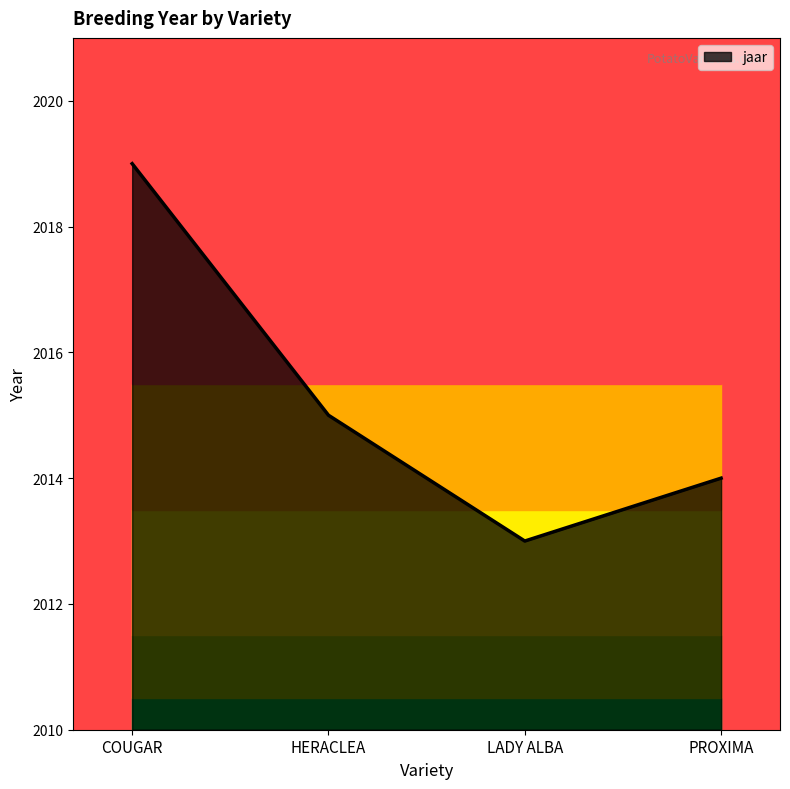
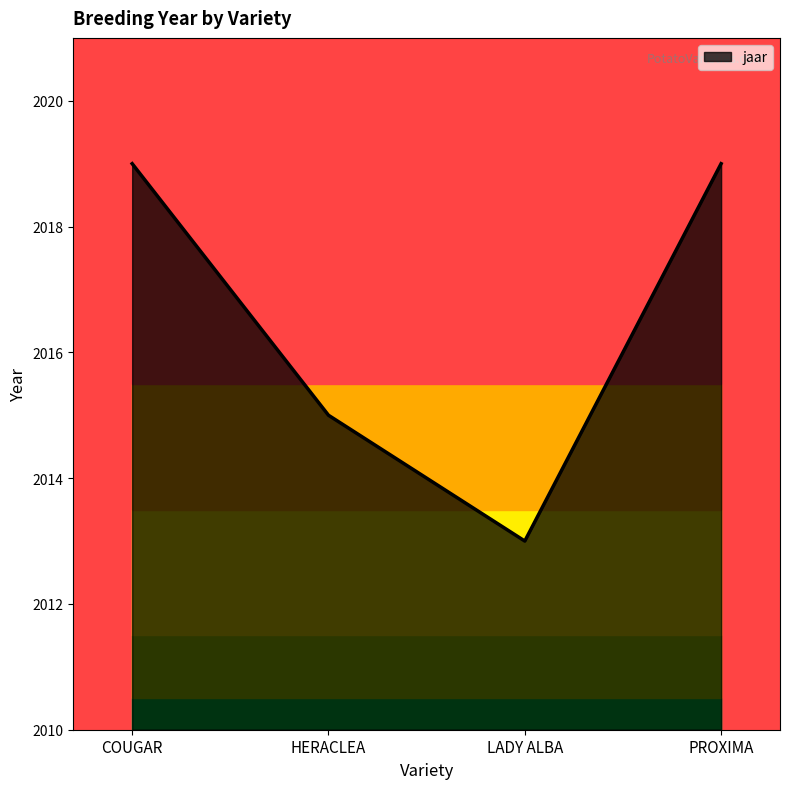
jaar, PROXIMA: 2014 -> 2019
